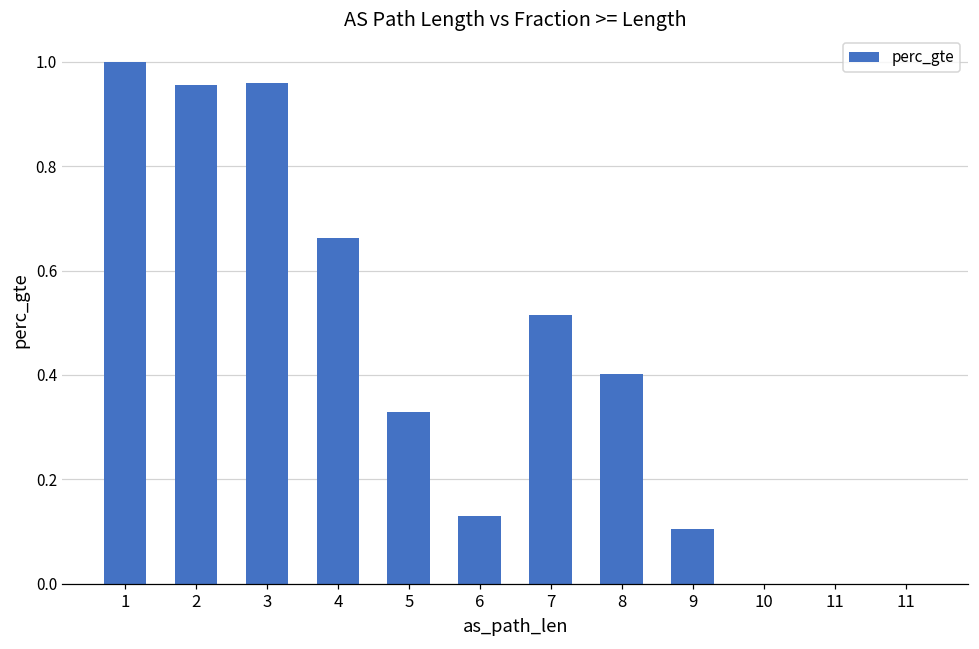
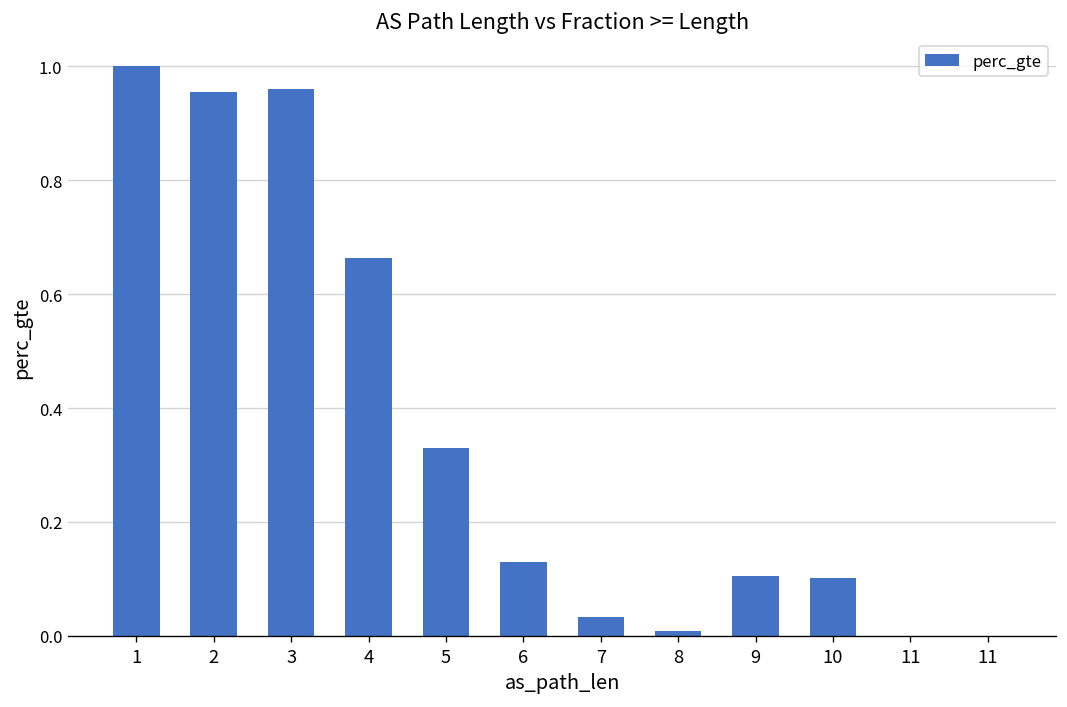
7: 0.51 -> 0.03
8: 0.40 -> 0.01
10: 0.00 -> 0.10
